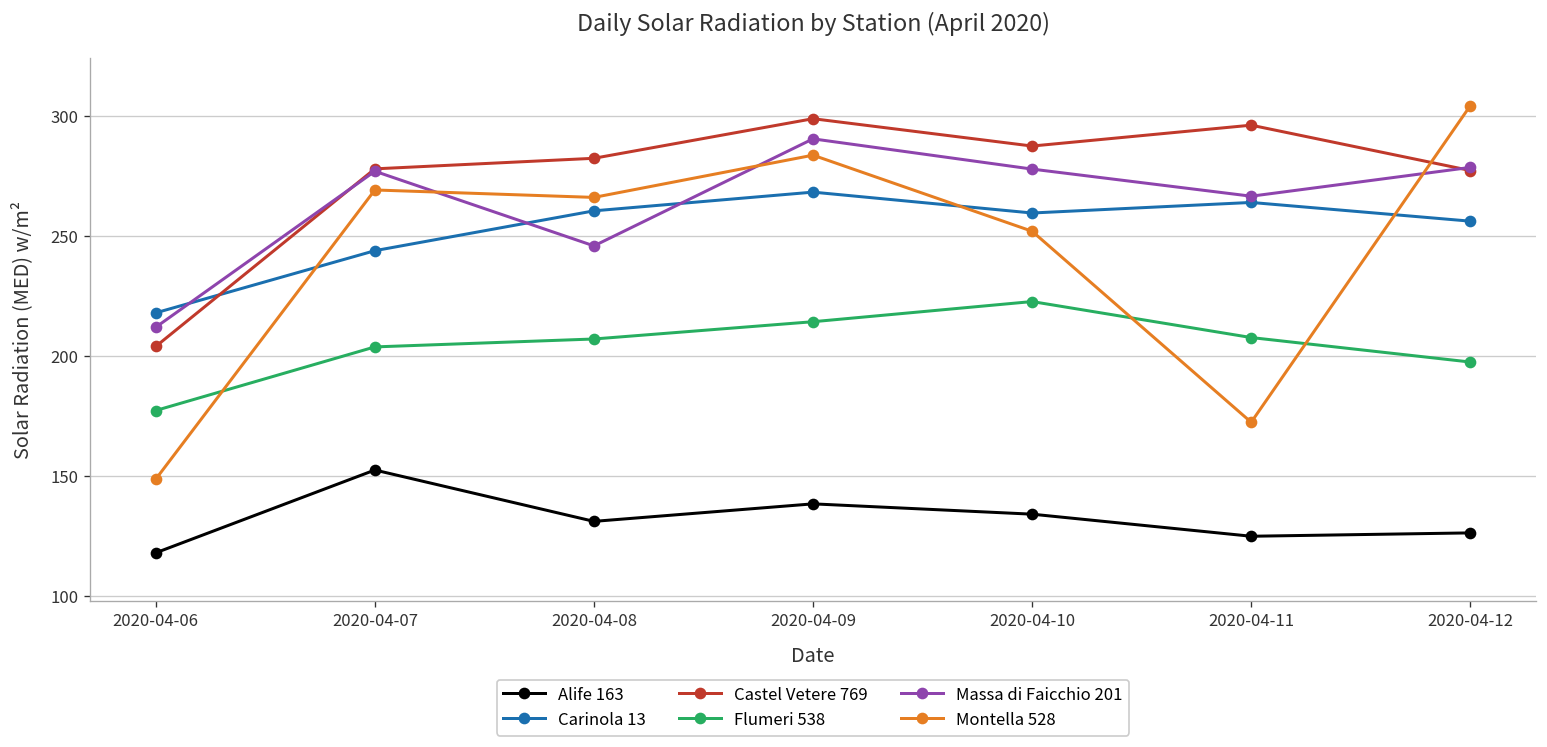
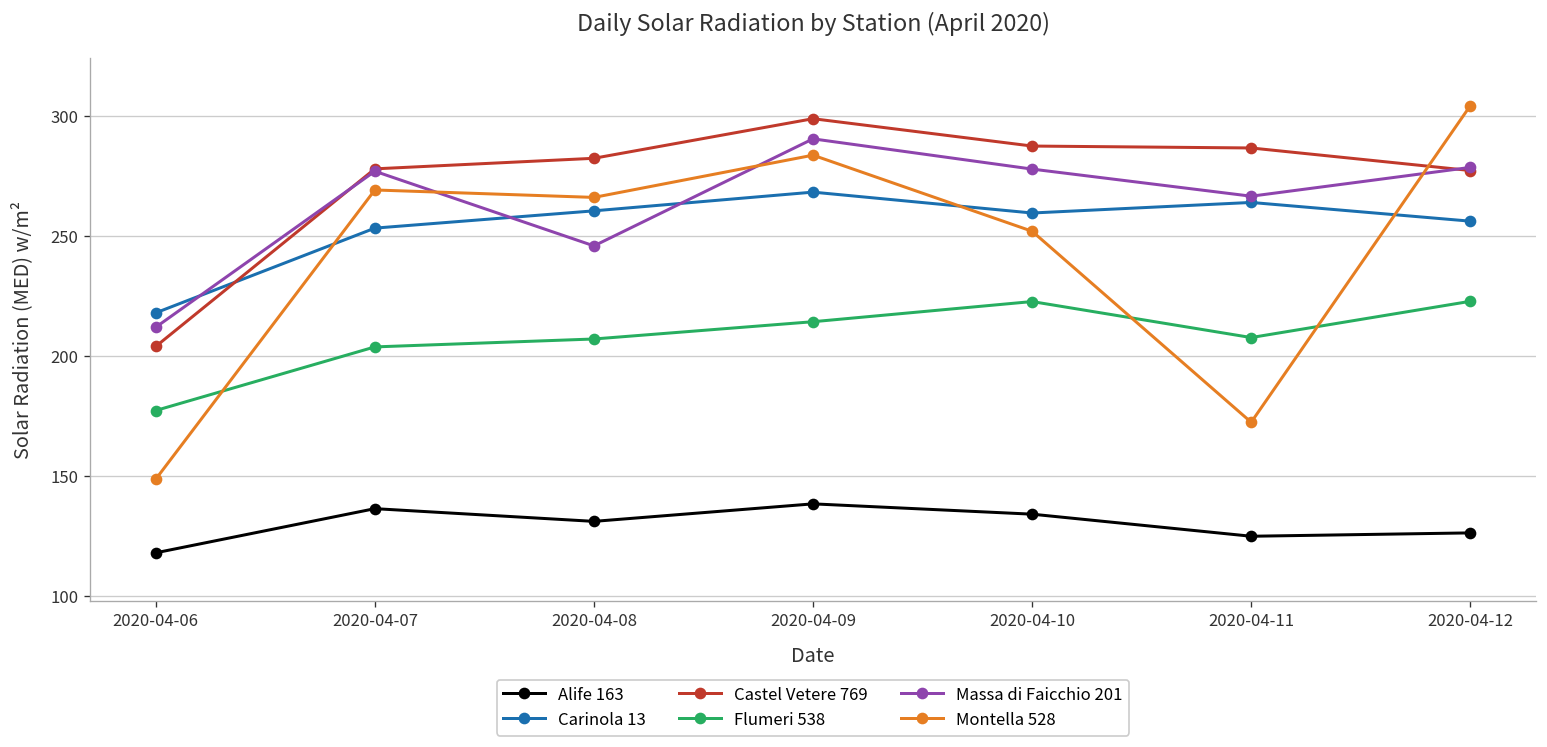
Alife 163, 2020-04-07: 153 -> 136
Carinola 13, 2020-04-07: 244 -> 253
Castel Vetere 769, 2020-04-11: 296 -> 287
Flumeri 538, 2020-04-12: 198 -> 223
